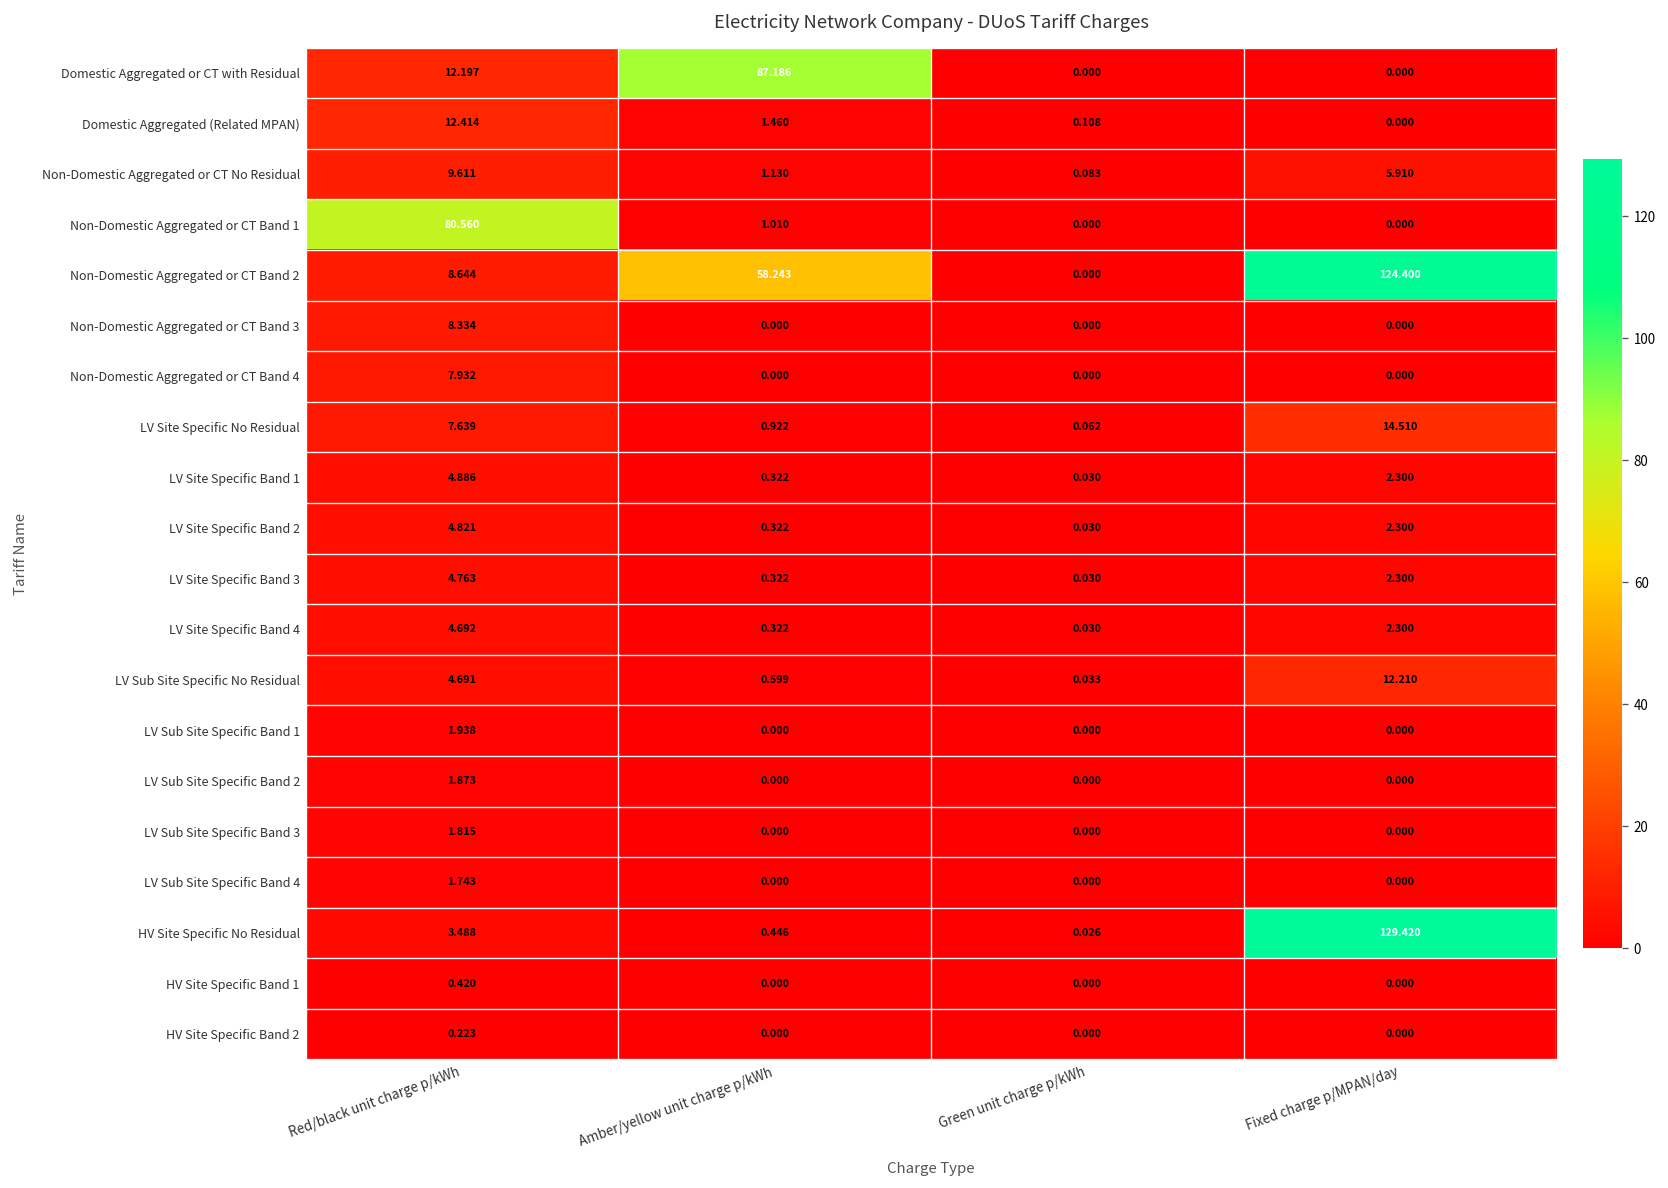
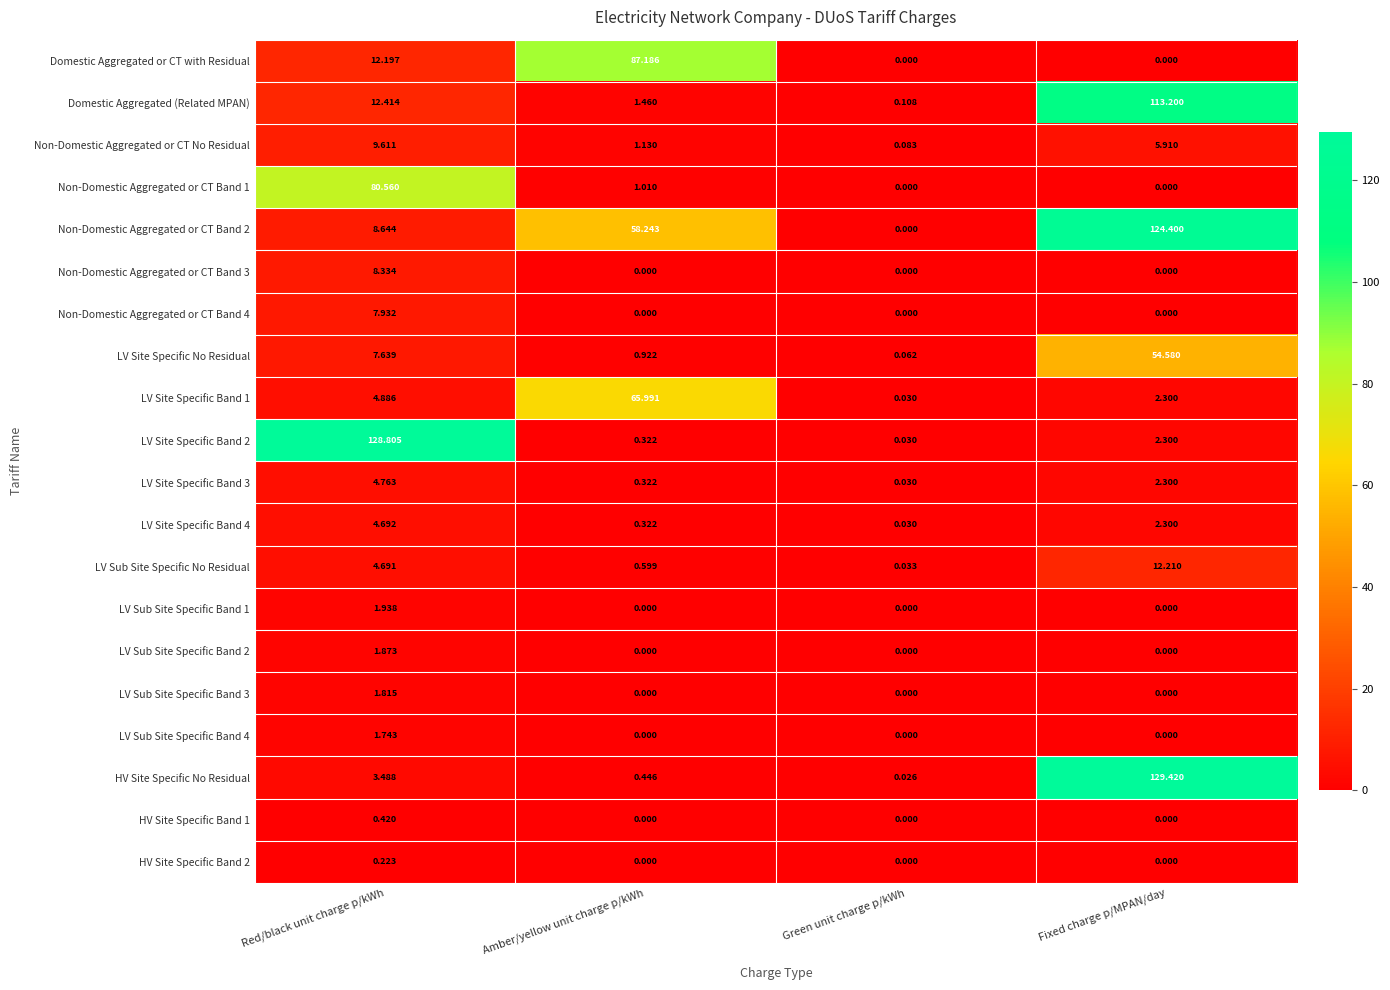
Domestic Aggregated (Related MPAN), Fixed charge p/MPAN/day: 0.000 -> 113.200
LV Site Specific No Residual, Fixed charge p/MPAN/day: 14.510 -> 54.580
LV Site Specific Band 1, Amber/yellow unit charge p/kWh: 0.322 -> 65.991
LV Site Specific Band 2, Red/black unit charge p/kWh: 4.821 -> 128.805
